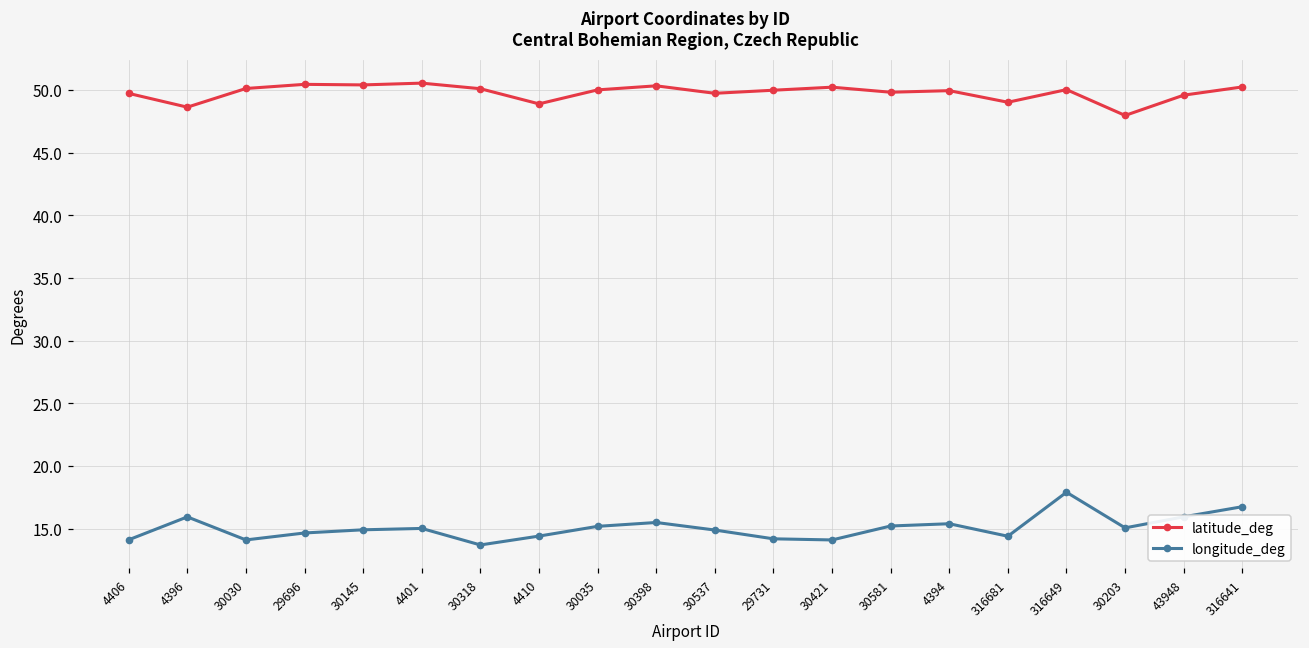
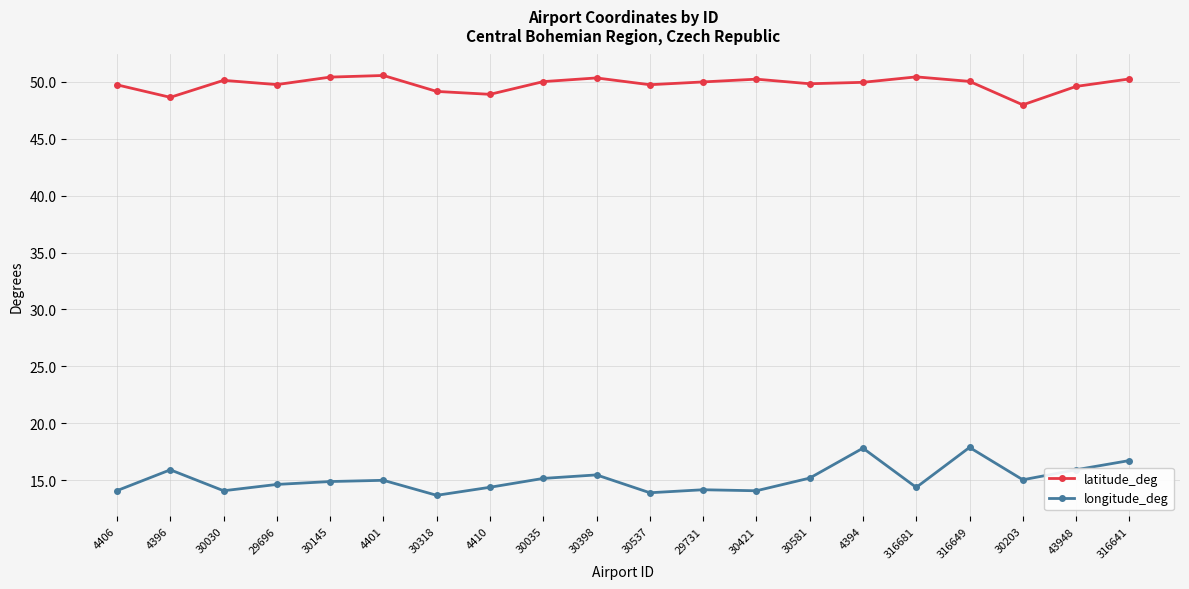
latitude_deg, 29696: 50.4 -> 49.7
latitude_deg, 30318: 50.1 -> 49.1
longitude_deg, 30537: 14.9 -> 13.9
longitude_deg, 4394: 15.4 -> 17.8
latitude_deg, 316681: 49.0 -> 50.4
